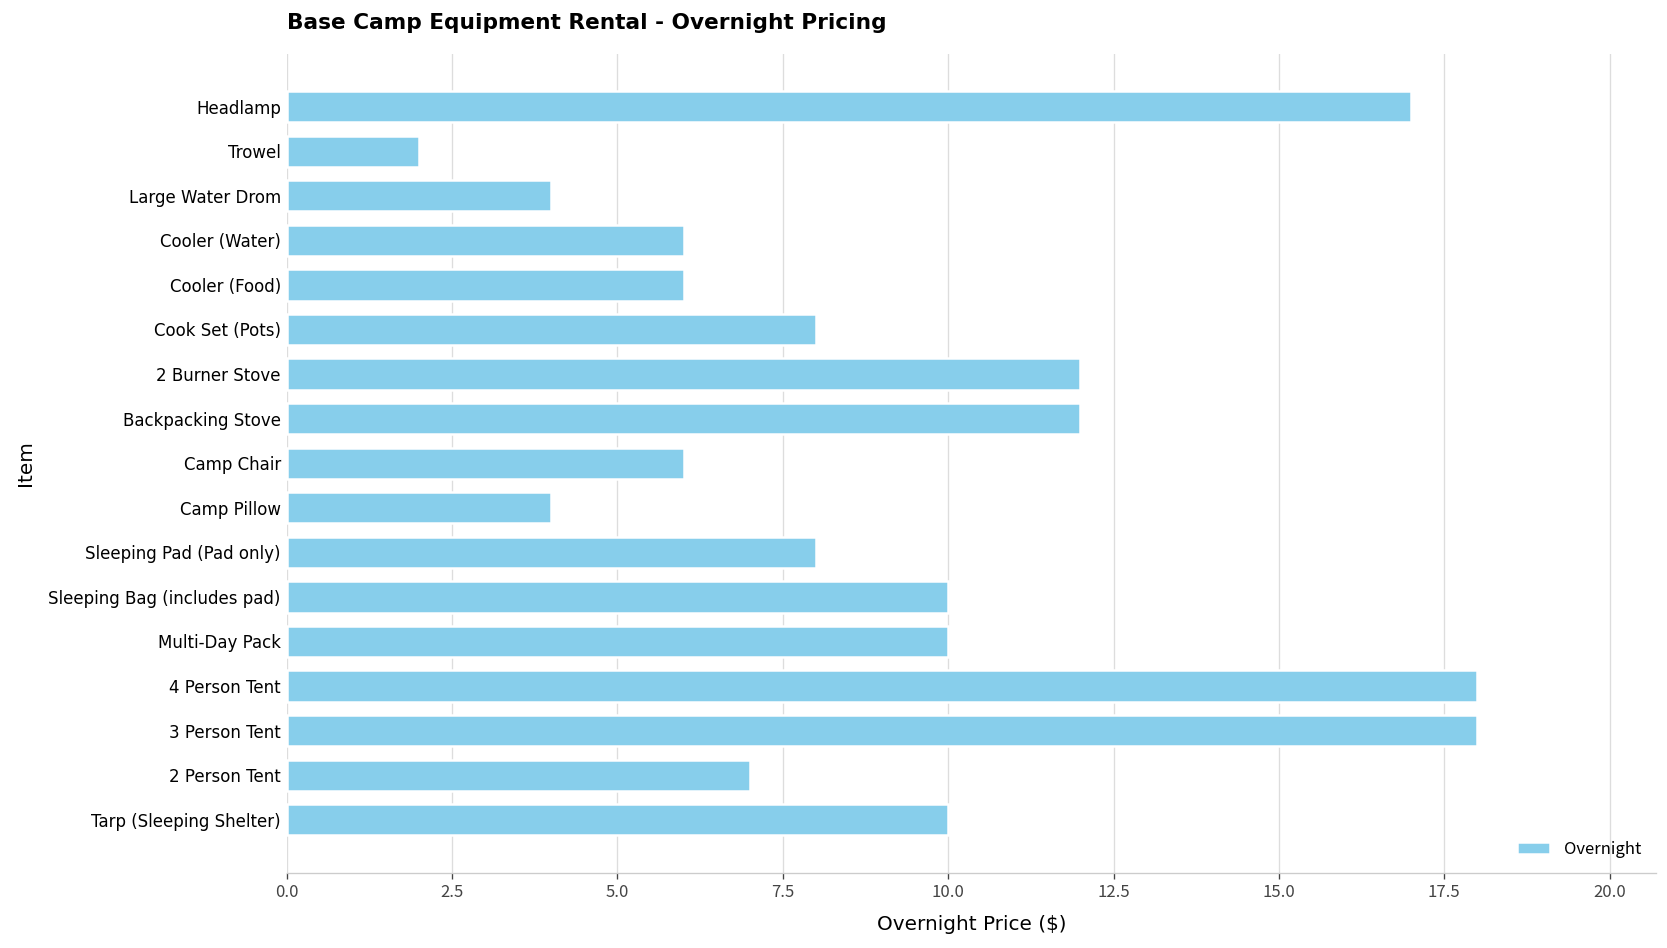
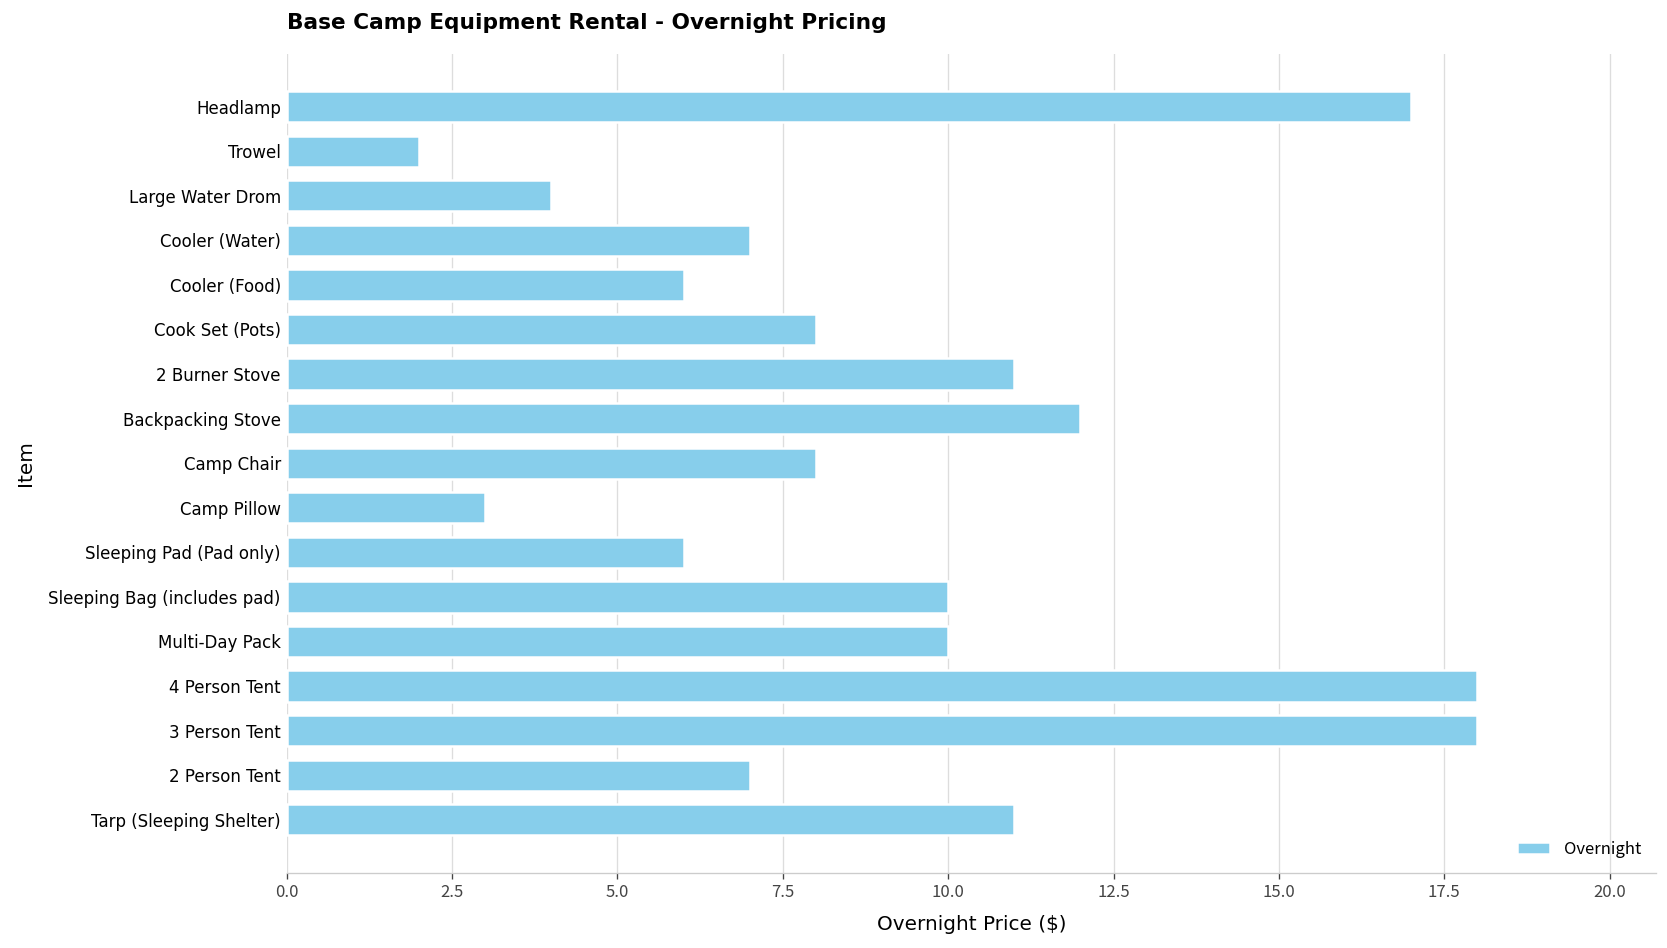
Cooler (Water): 6 -> 7
2 Burner Stove: 12 -> 11
Camp Chair: 6 -> 8
Camp Pillow: 4 -> 3
Sleeping Pad (Pad only): 8 -> 6
Tarp (Sleeping Shelter): 10 -> 11
